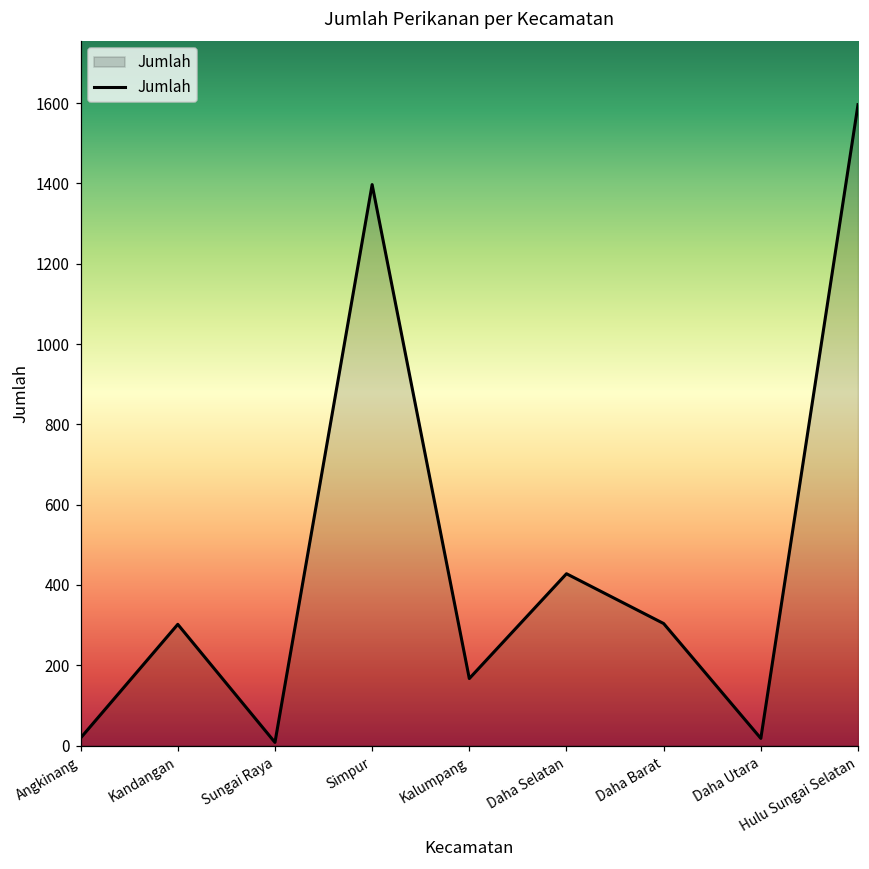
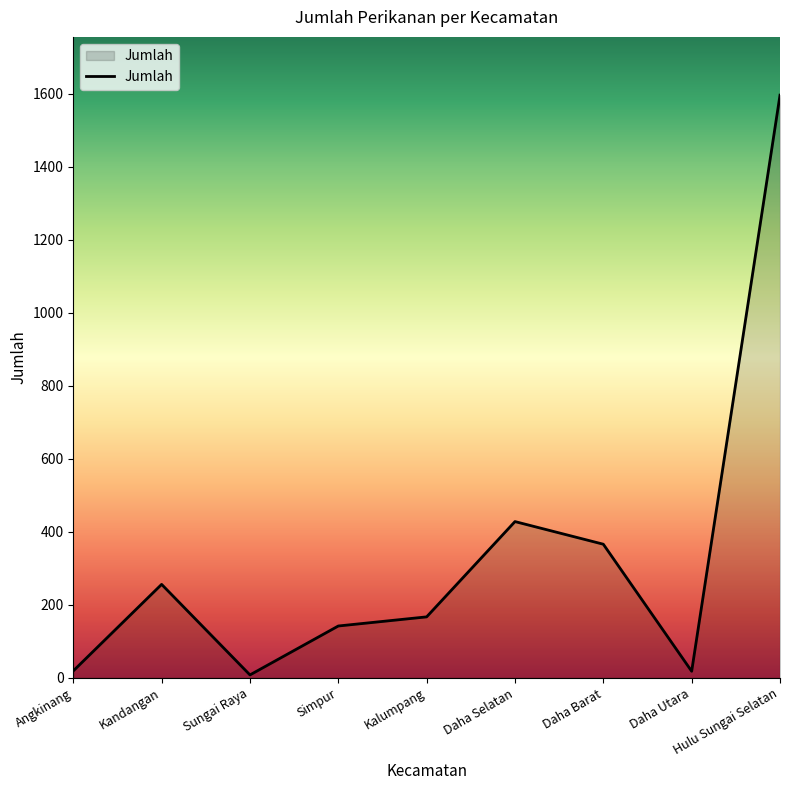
Kandangan: 300 -> 260
Simpur: 1400 -> 140
Daha Barat: 300 -> 370
